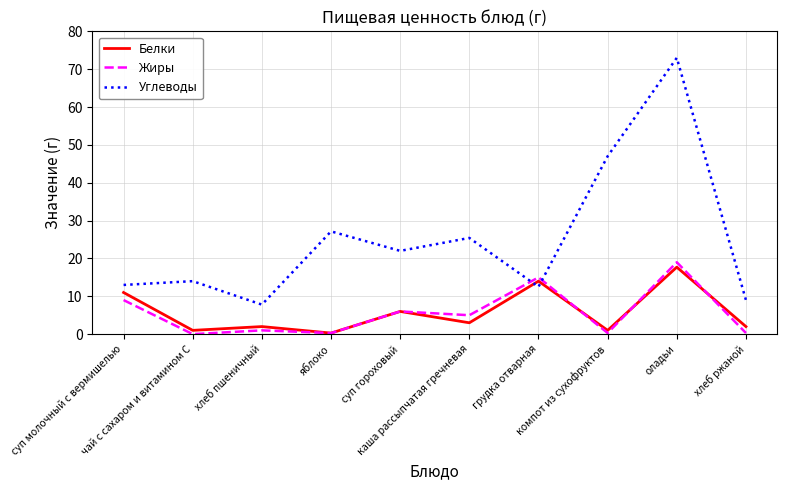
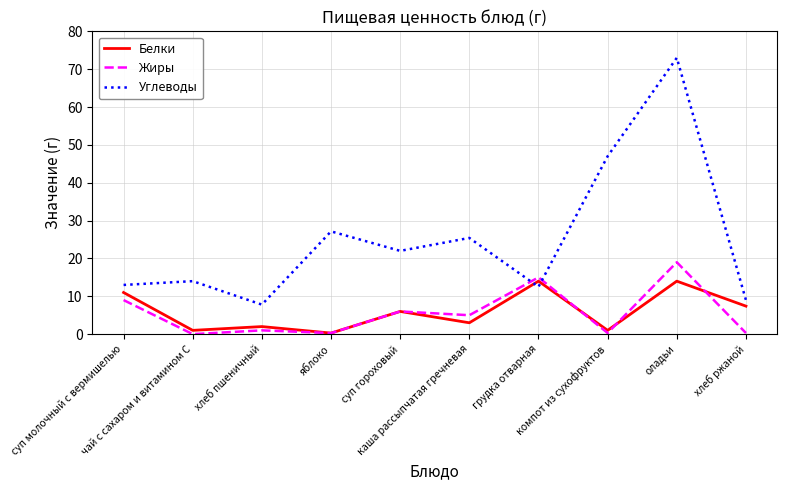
Белки, оладьи: 18 -> 14
Белки, хлеб ржаной: 2 -> 7
